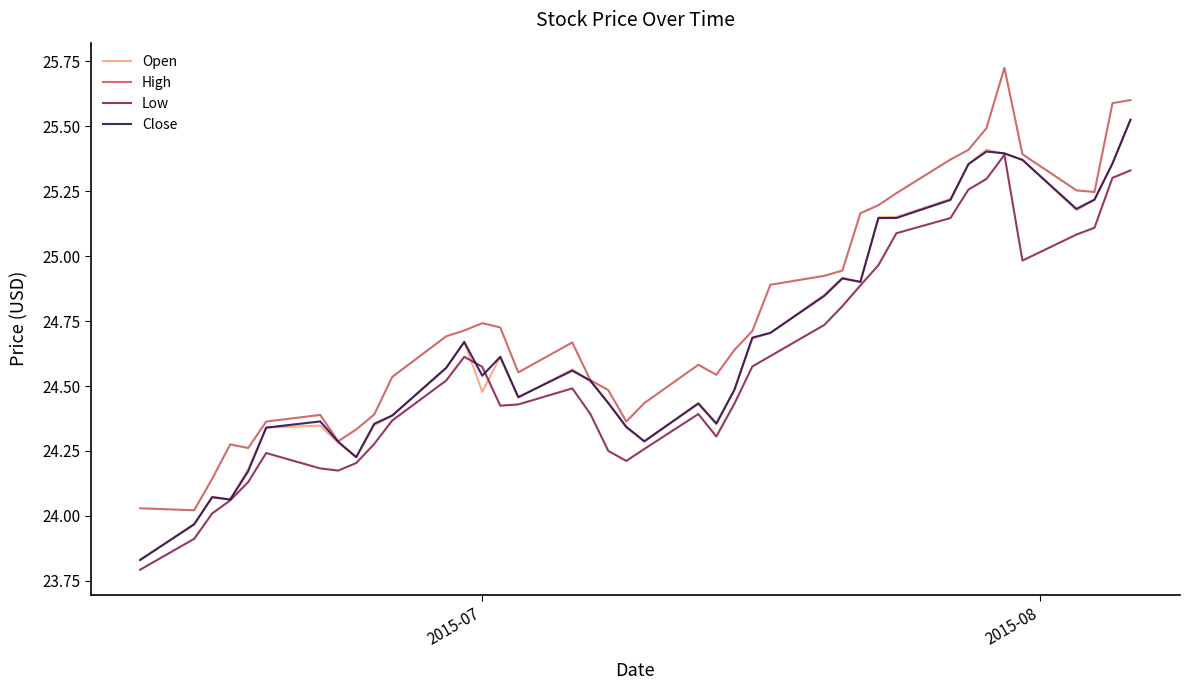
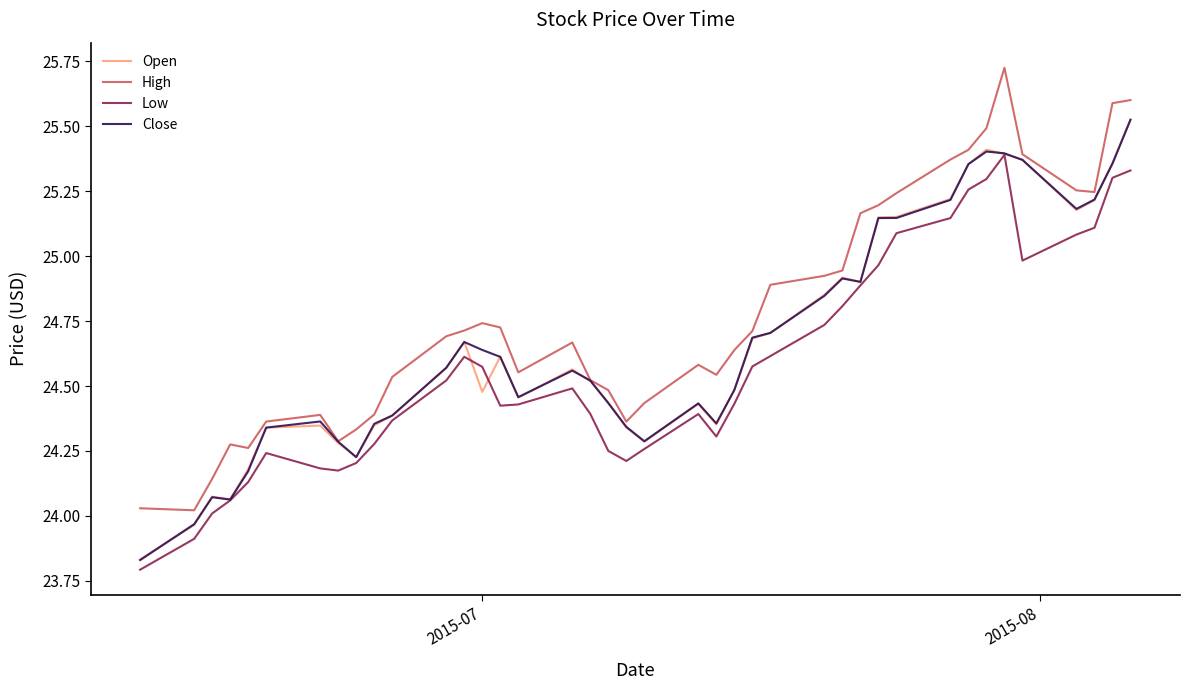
Close, 2015-07: 24.54 -> 24.64
